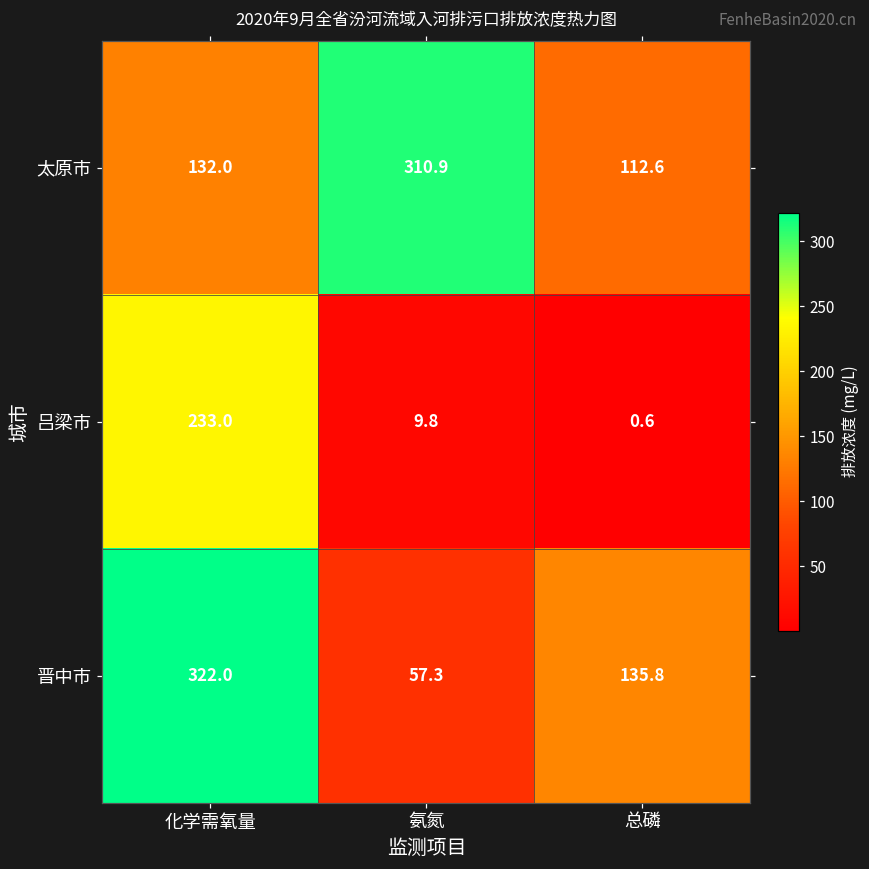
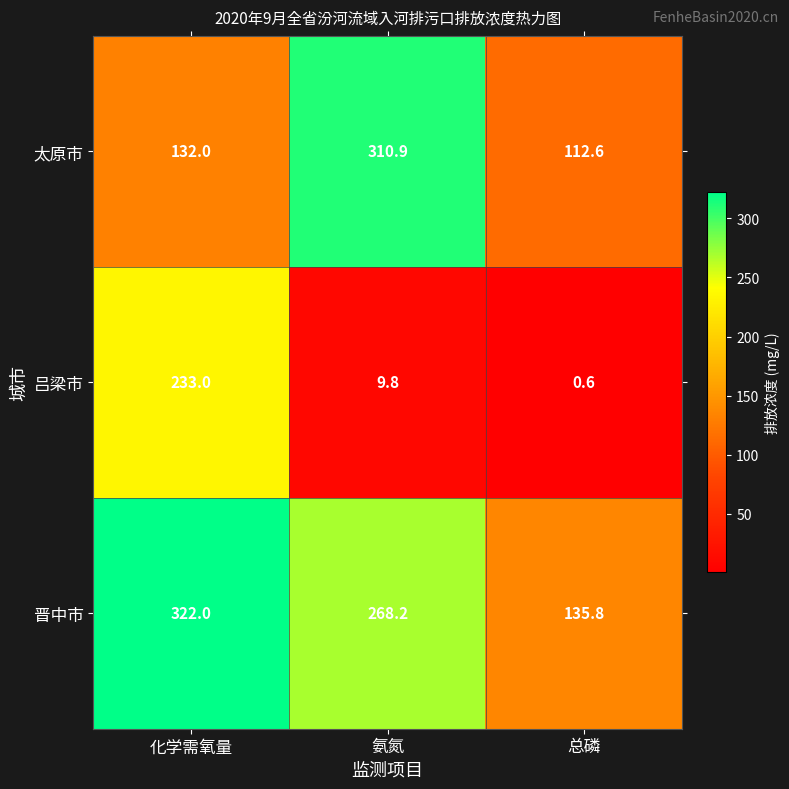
晋中市, 氨氮: 57.3 -> 268.2
